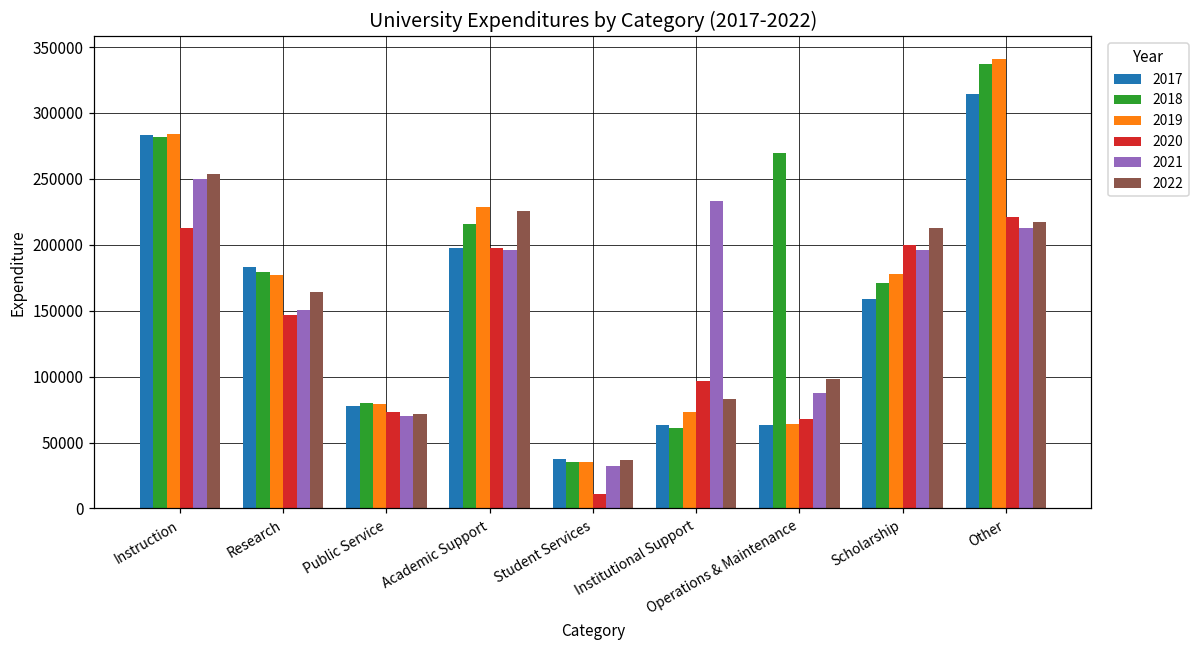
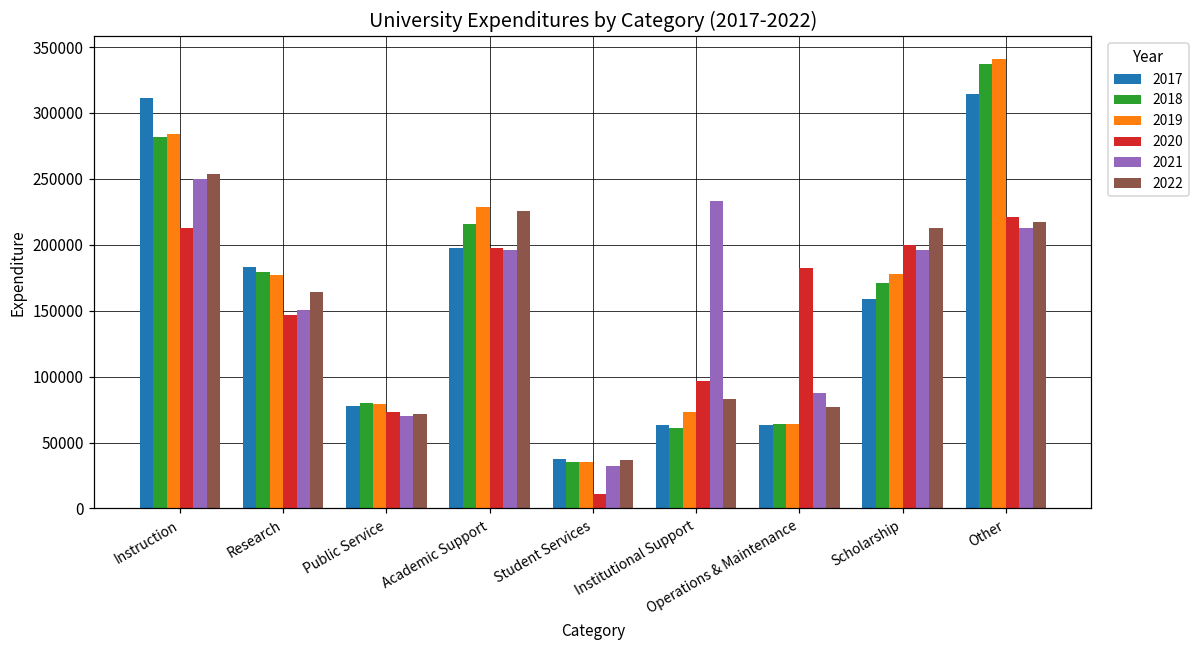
2017, Instruction: 283000 -> 312000
2018, Operations & Maintenance: 269000 -> 64000
2020, Operations & Maintenance: 68000 -> 182000
2022, Operations & Maintenance: 98000 -> 77000
